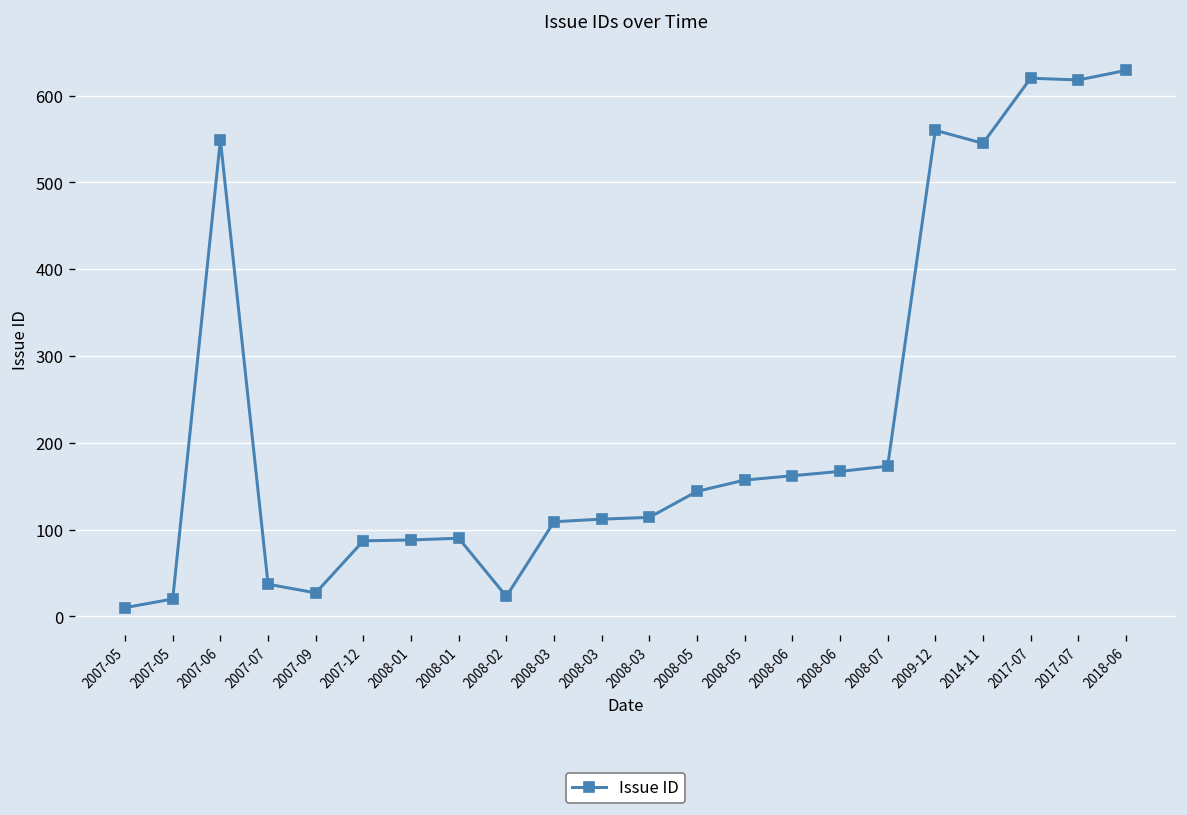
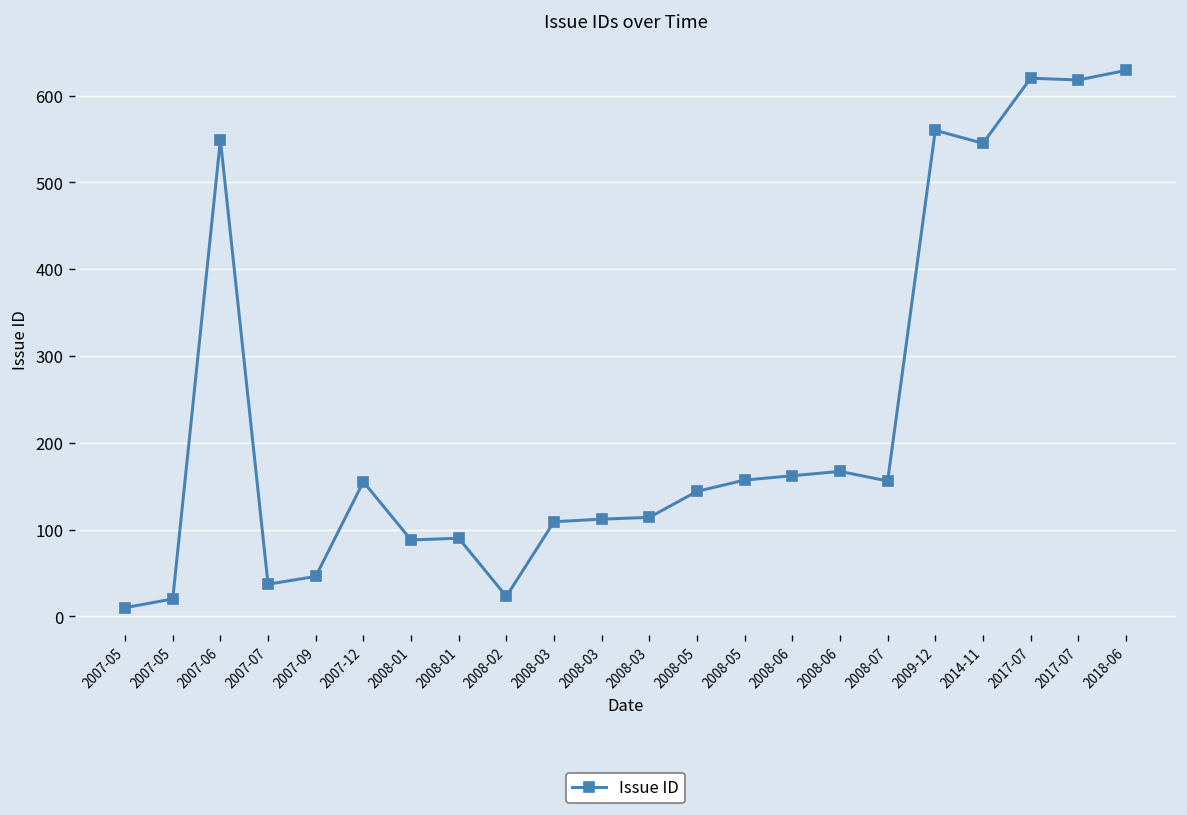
2007-09: 30 -> 50
2007-12: 90 -> 160
2008-07: 170 -> 160
